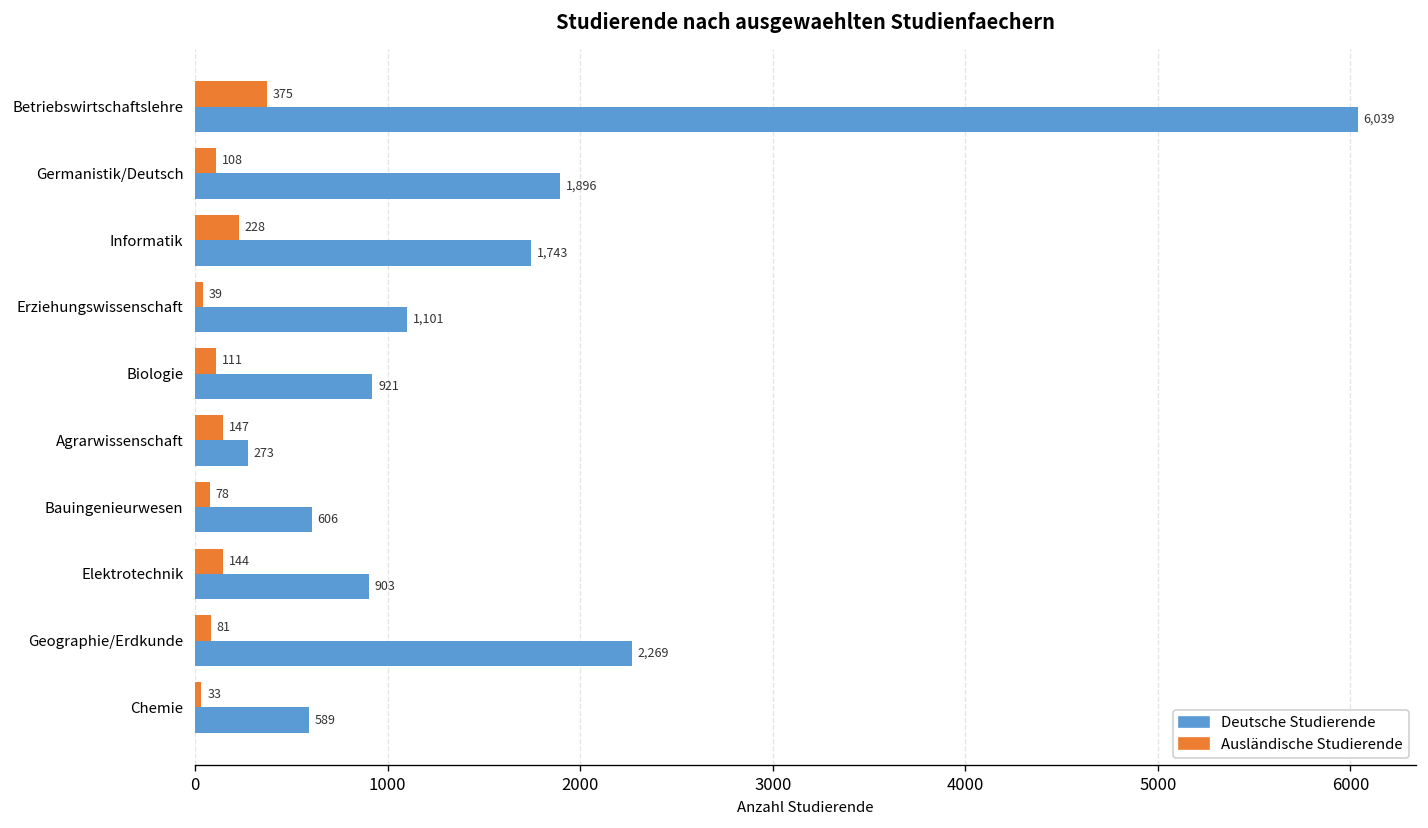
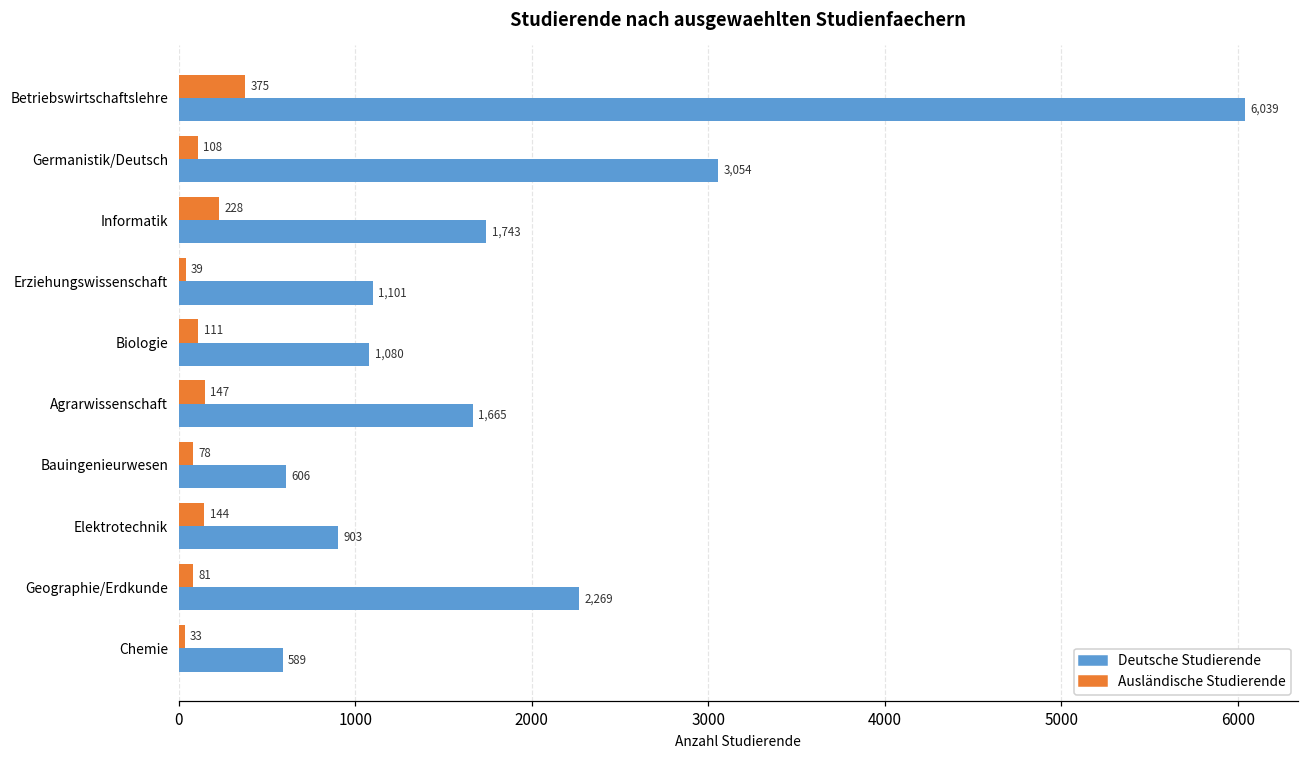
Deutsche Studierende, Germanistik/Deutsch: 1,896 -> 3,054
Deutsche Studierende, Biologie: 921 -> 1,080
Deutsche Studierende, Agrarwissenschaft: 273 -> 1,665
